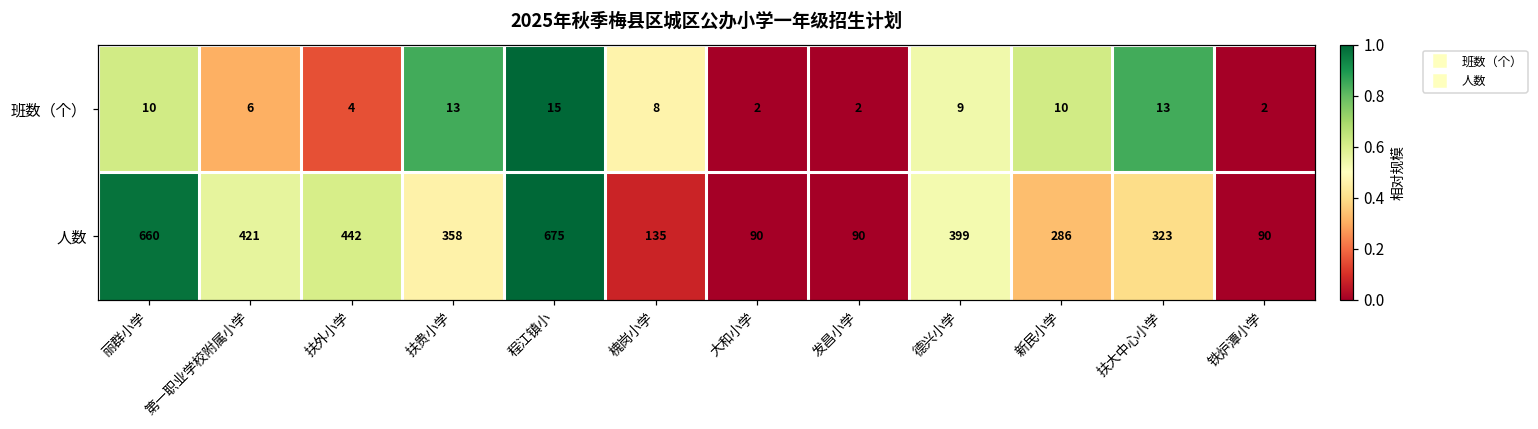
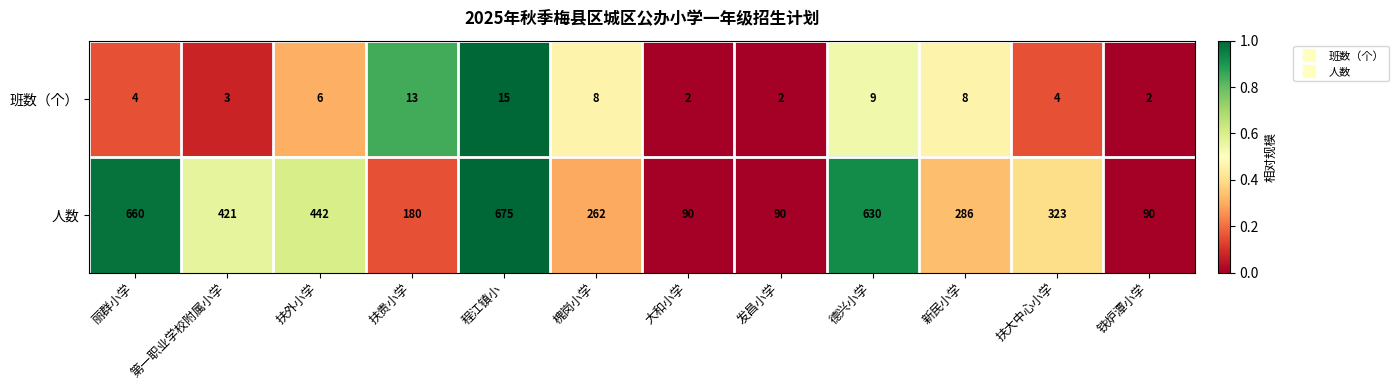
班数（个）, 丽群小学: 10 -> 4
班数（个）, 第一职业学校附属小学: 6 -> 3
班数（个）, 扶外小学: 4 -> 6
班数（个）, 新民小学: 10 -> 8
班数（个）, 扶大中心小学: 13 -> 4
人数, 扶贵小学: 358 -> 180
人数, 槐岗小学: 135 -> 262
人数, 德兴小学: 399 -> 630
